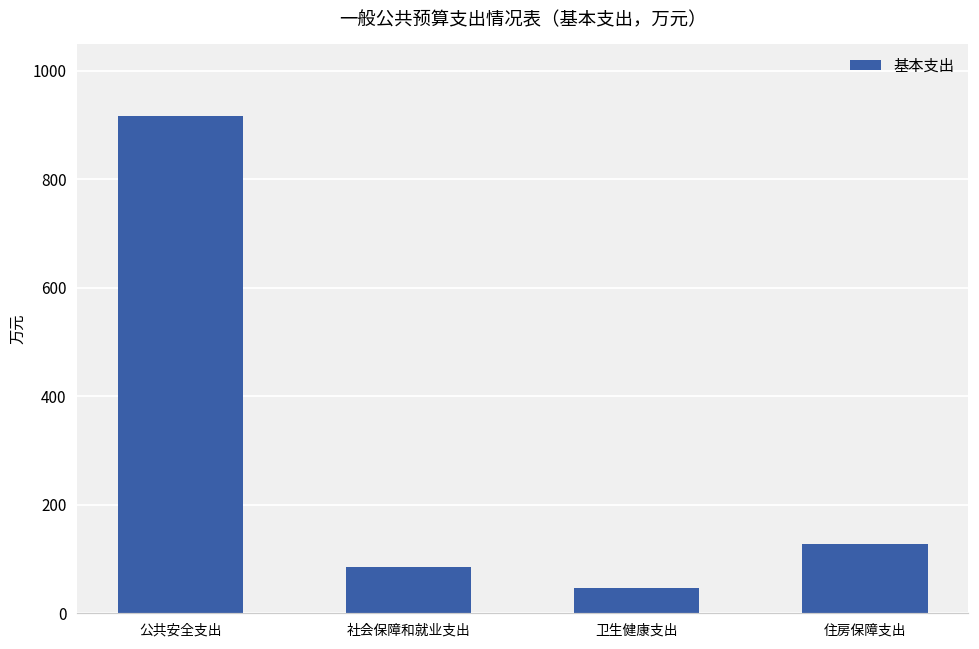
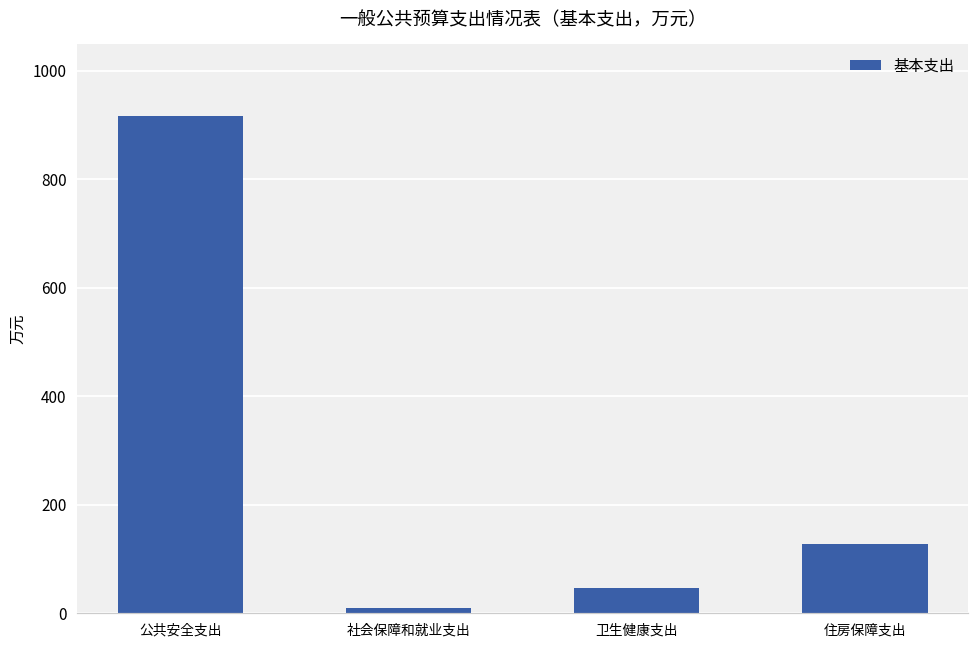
社会保障和就业支出: 80 -> 10
